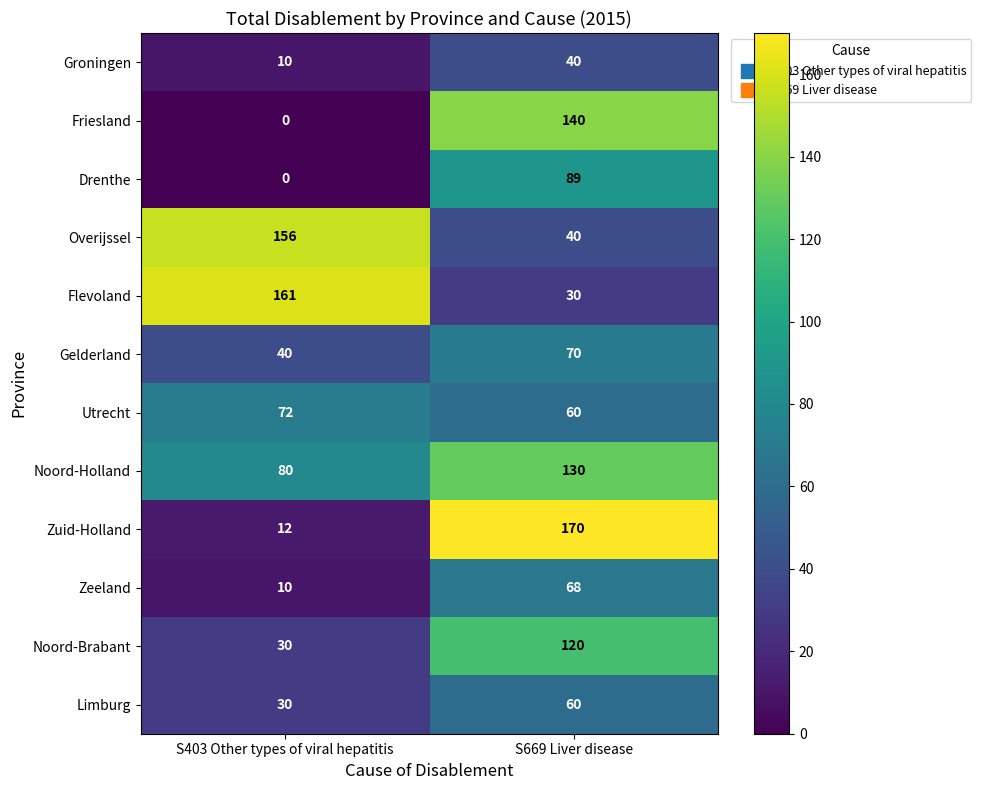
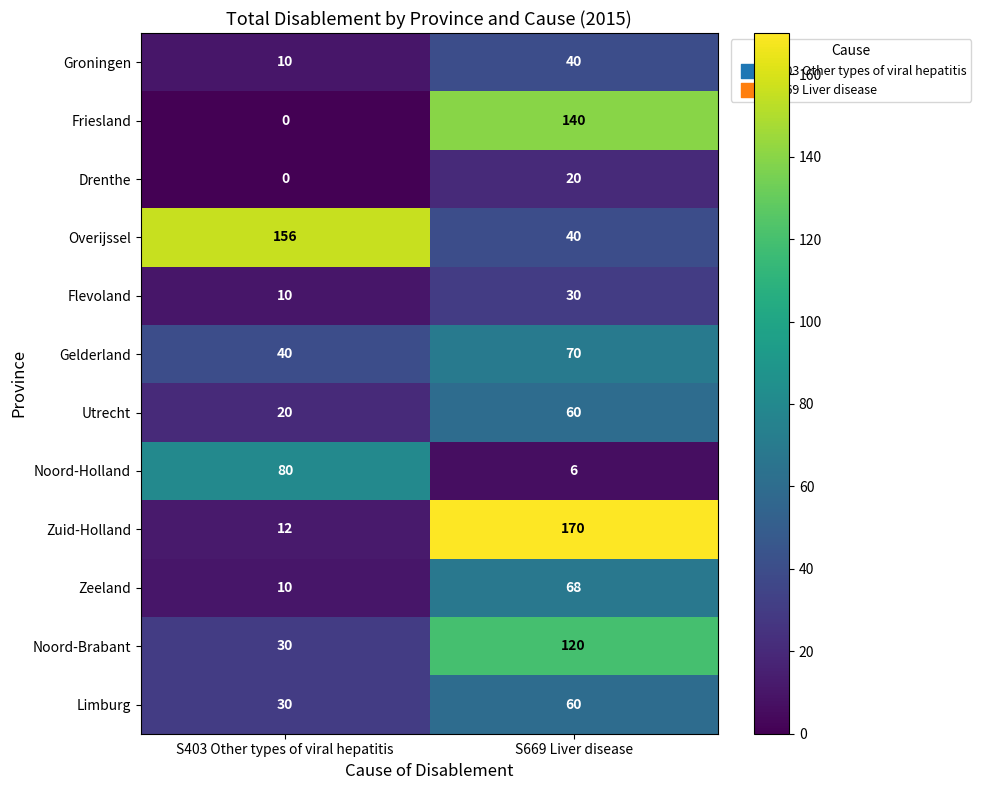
Drenthe, S669 Liver disease: 89 -> 20
Flevoland, S403 Other types of viral hepatitis: 161 -> 10
Utrecht, S403 Other types of viral hepatitis: 72 -> 20
Noord-Holland, S669 Liver disease: 130 -> 6
